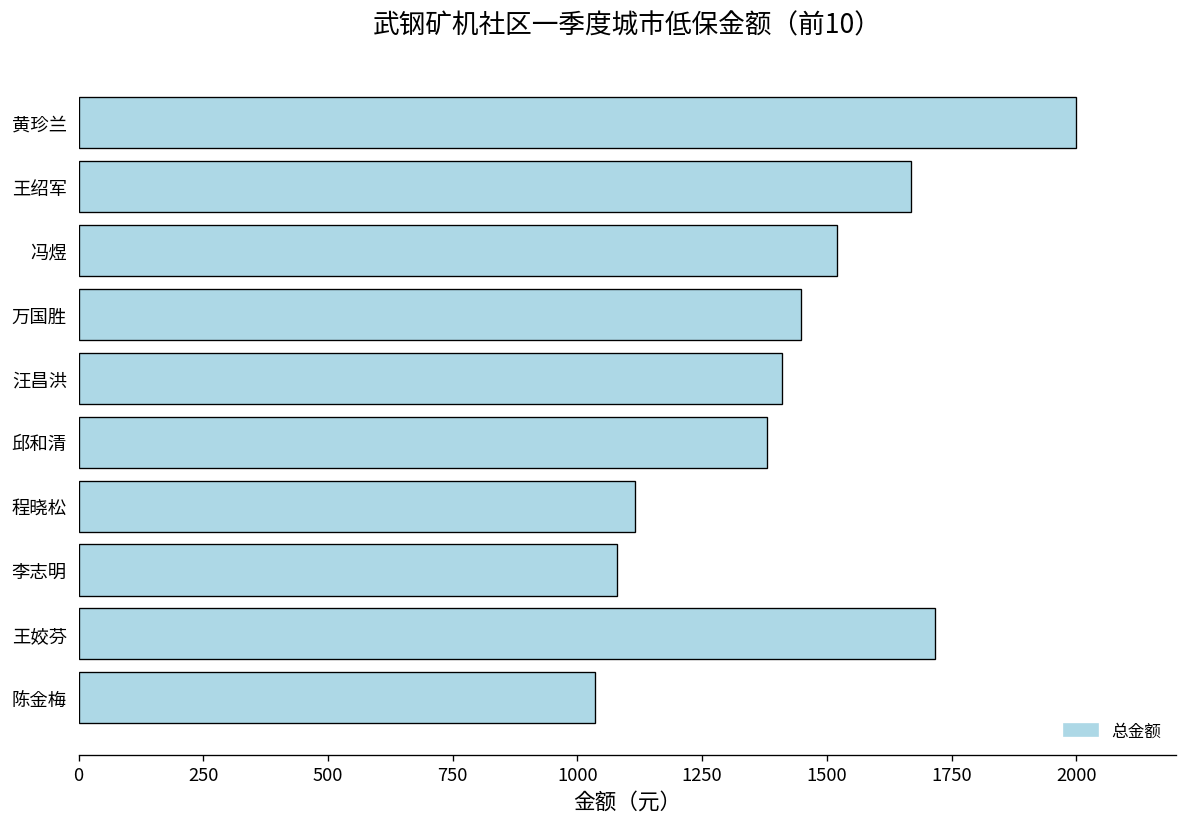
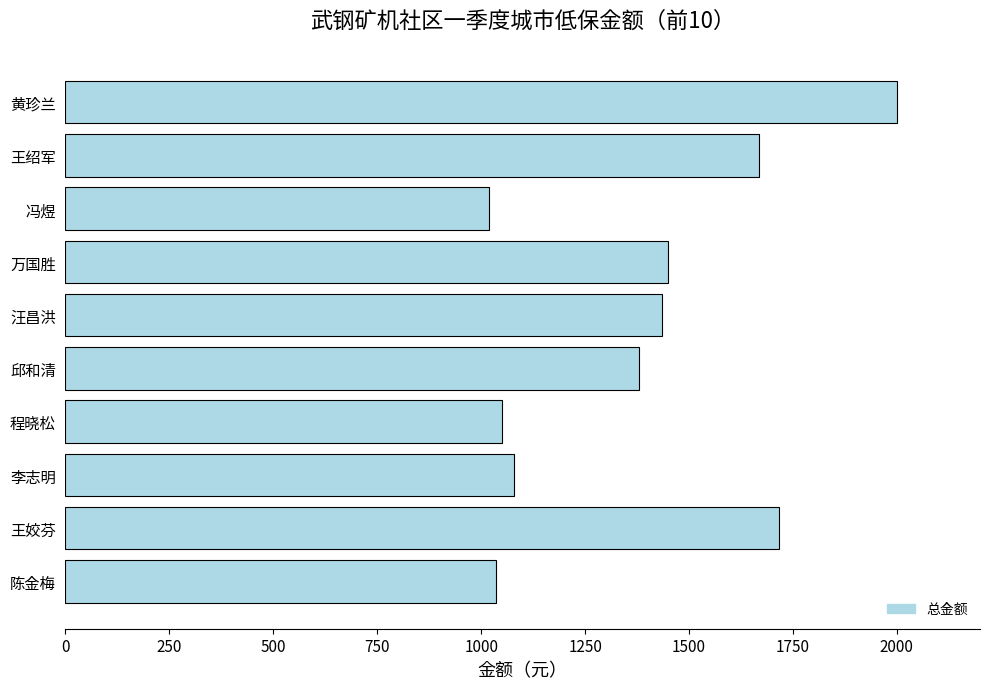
冯煜: 1520 -> 1020
汪昌洪: 1410 -> 1440
程晓松: 1120 -> 1050
